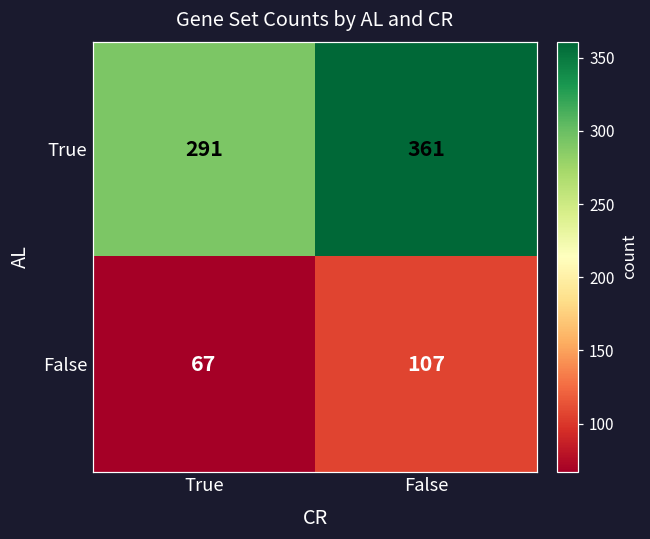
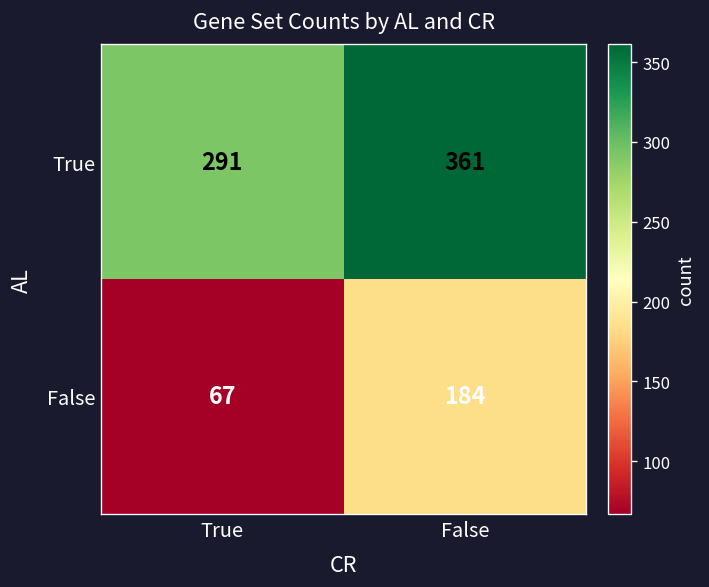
False, False: 107 -> 184
